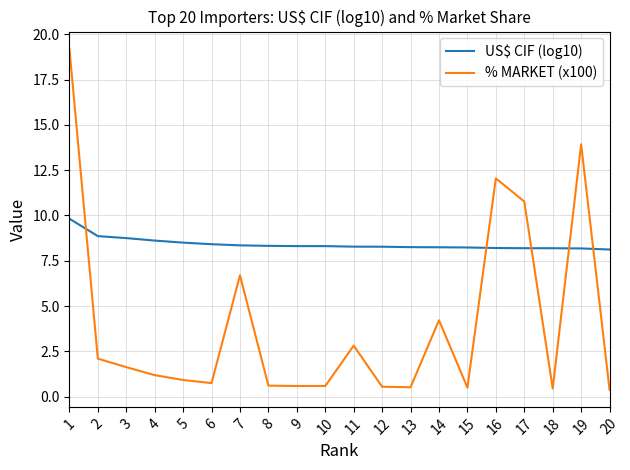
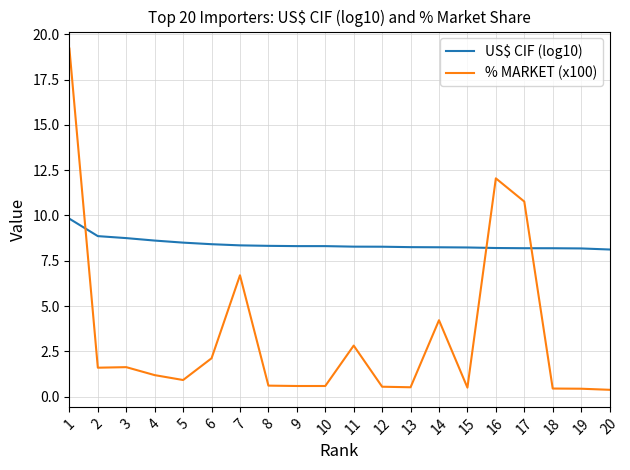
% MARKET (x100), 2: 2.1 -> 1.6
% MARKET (x100), 6: 0.8 -> 2.1
% MARKET (x100), 19: 13.9 -> 0.4
